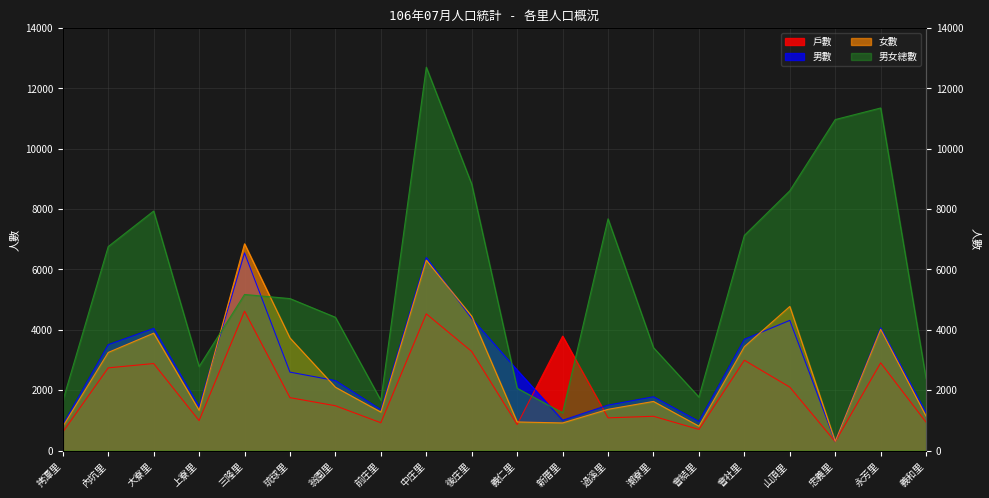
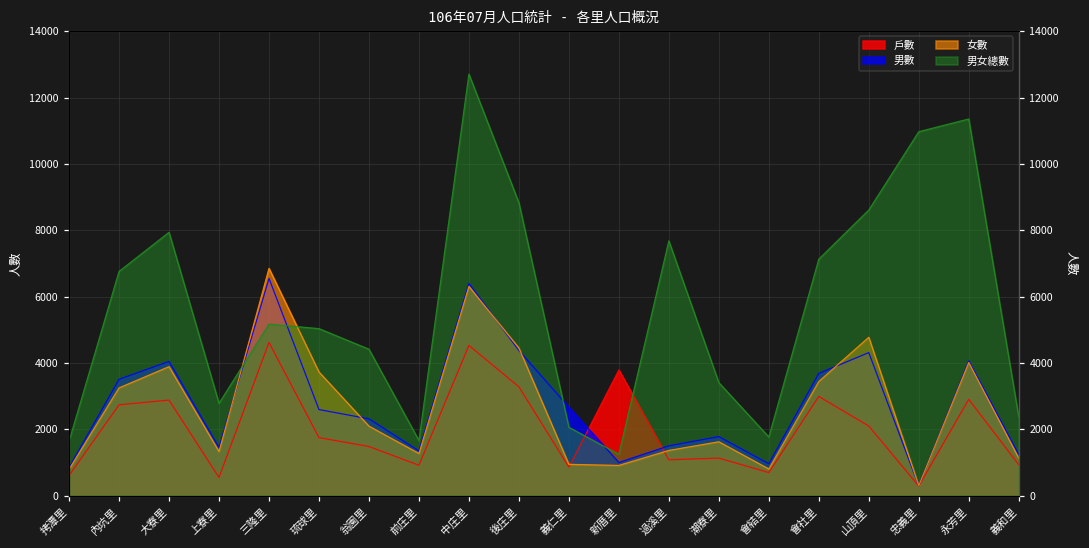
戶數, 上寮里: 1000 -> 600
